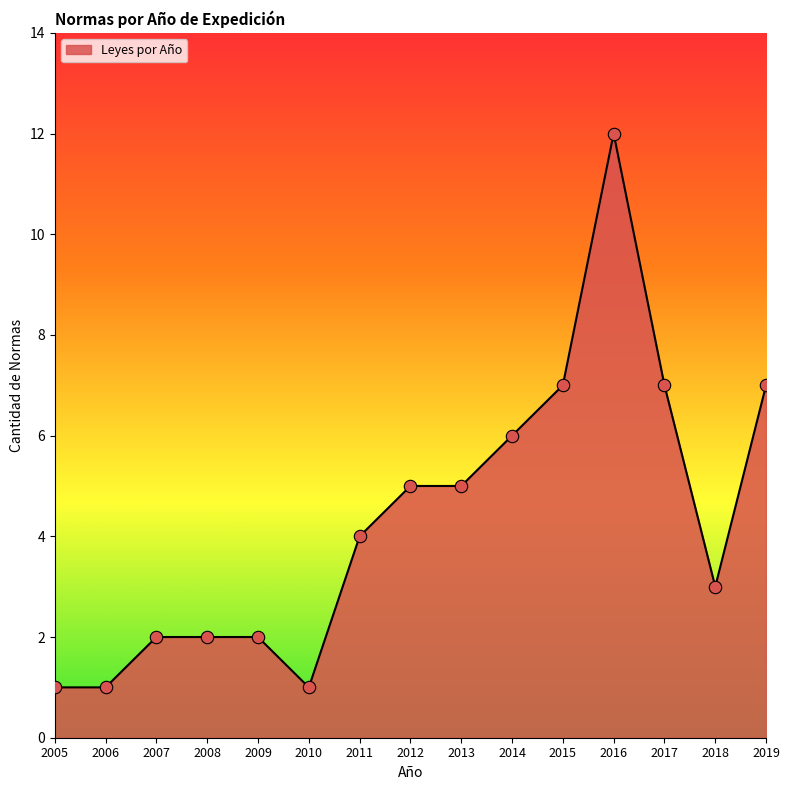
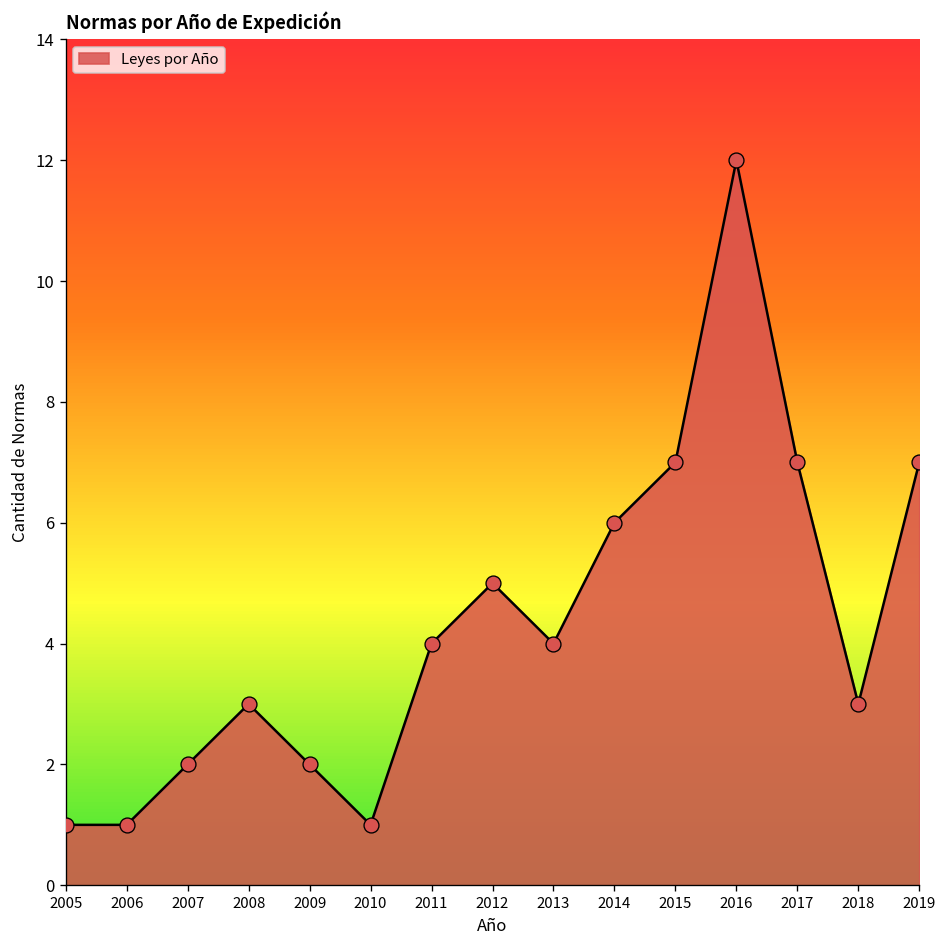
2008: 2 -> 3
2013: 5 -> 4
